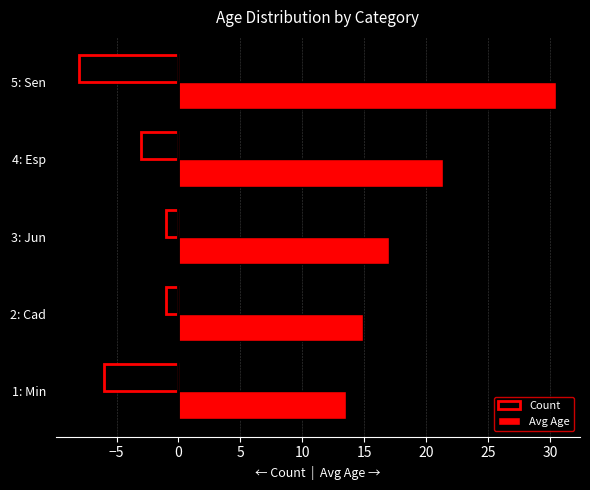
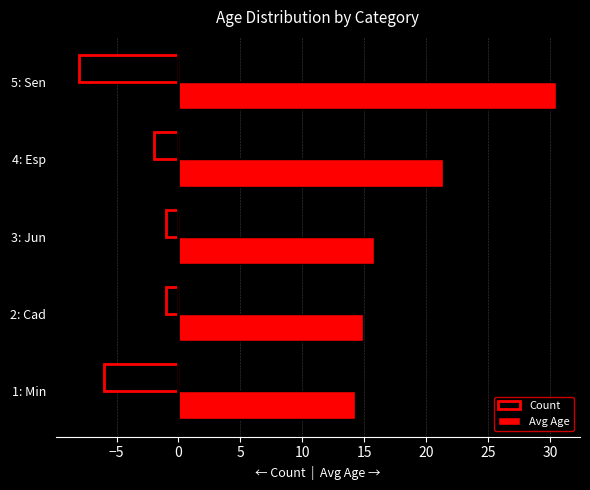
Count, 4: Esp: -3.0 -> -2.0
Avg Age, 3: Jun: 17.0 -> 15.8
Avg Age, 1: Min: 13.5 -> 14.3
